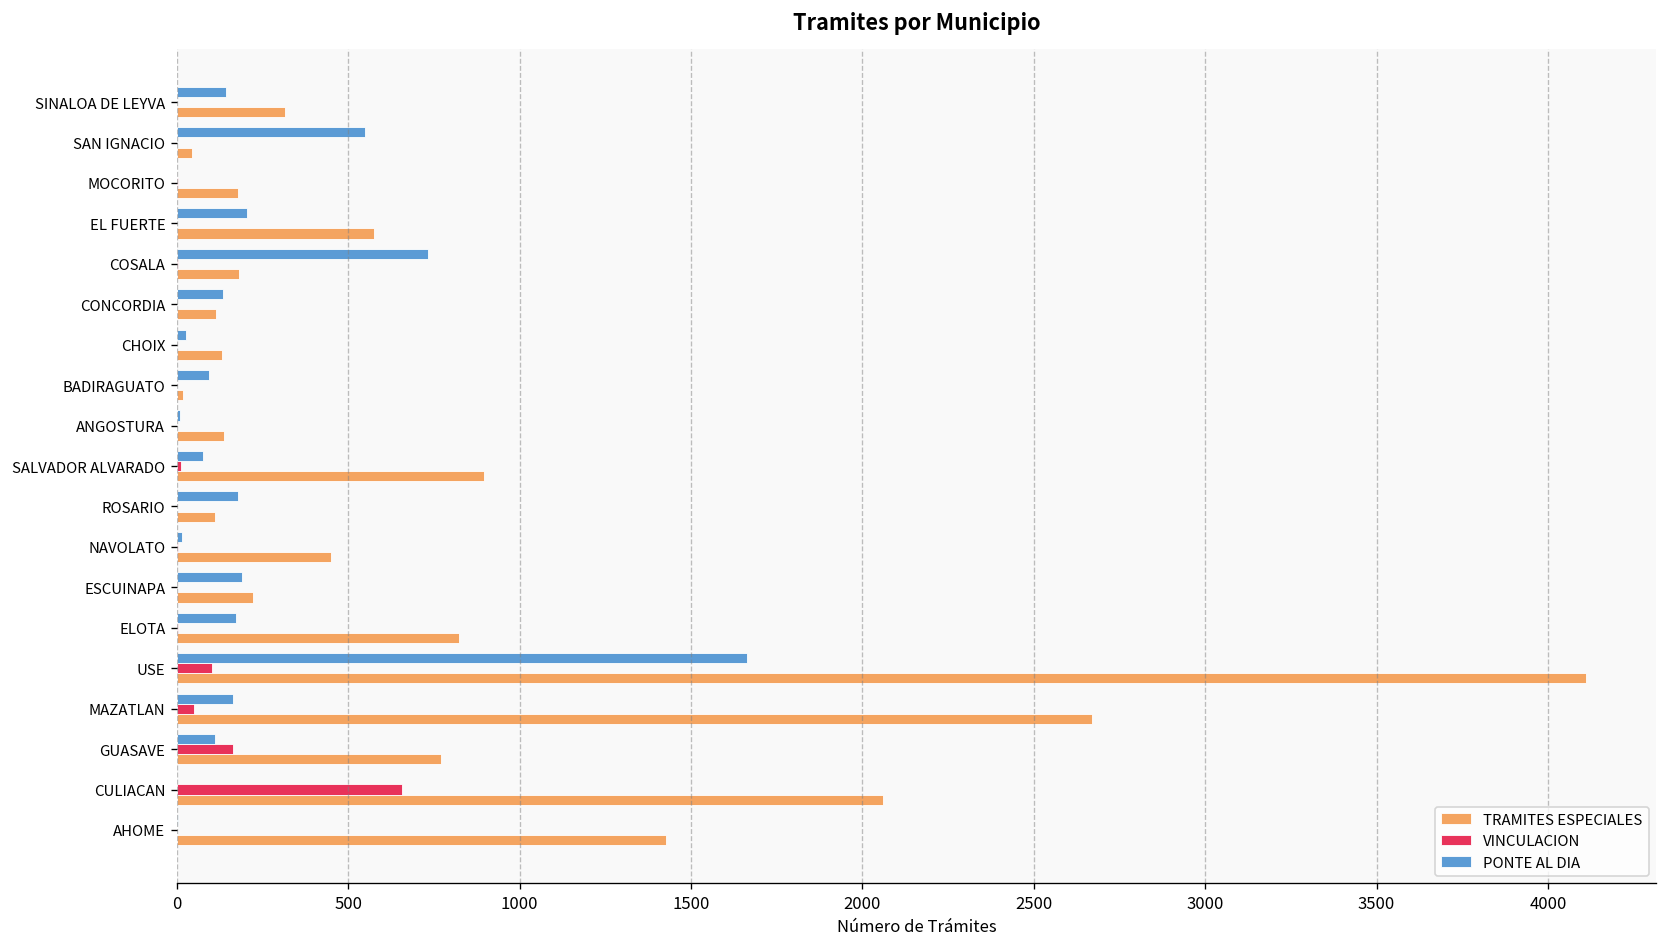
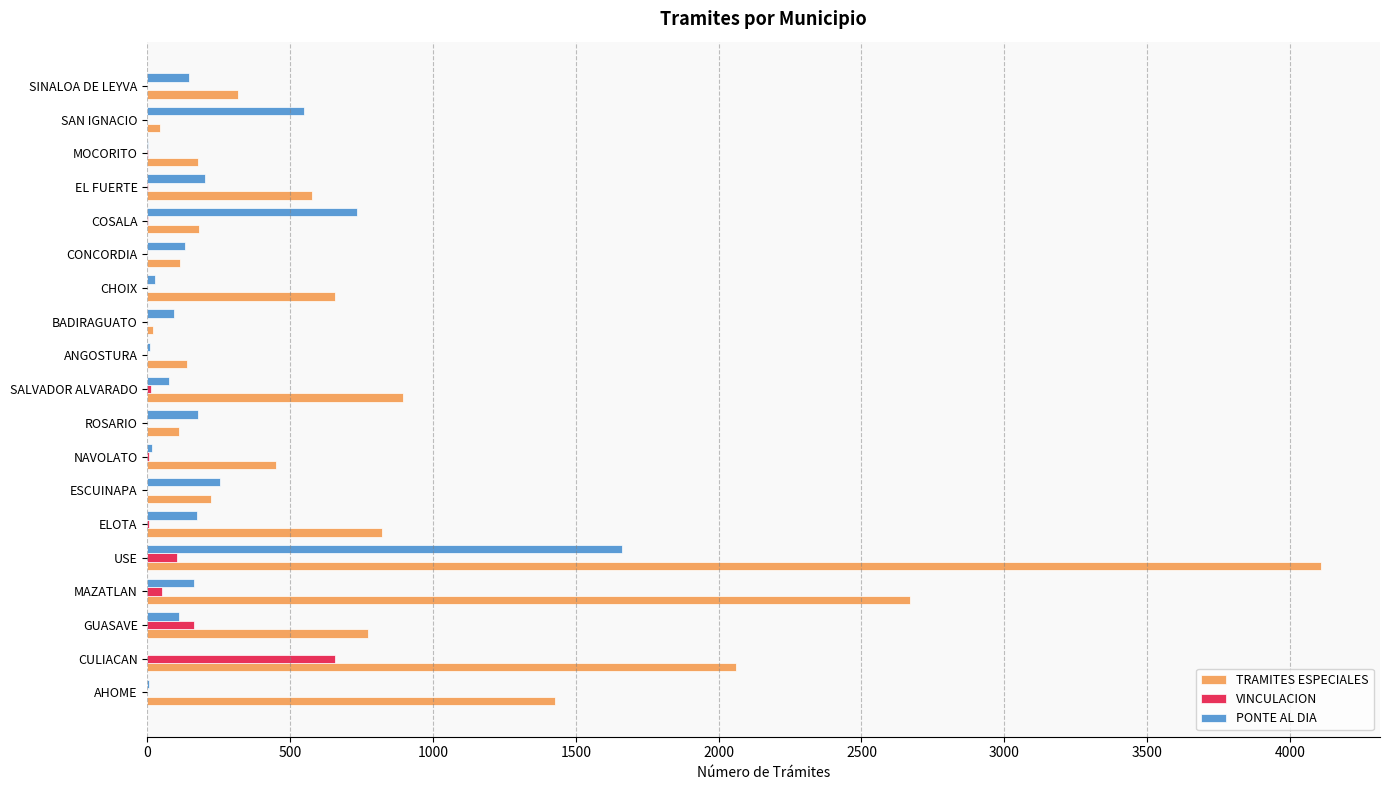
TRAMITES ESPECIALES, CHOIX: 130 -> 660
PONTE AL DIA, ESCUINAPA: 190 -> 250
